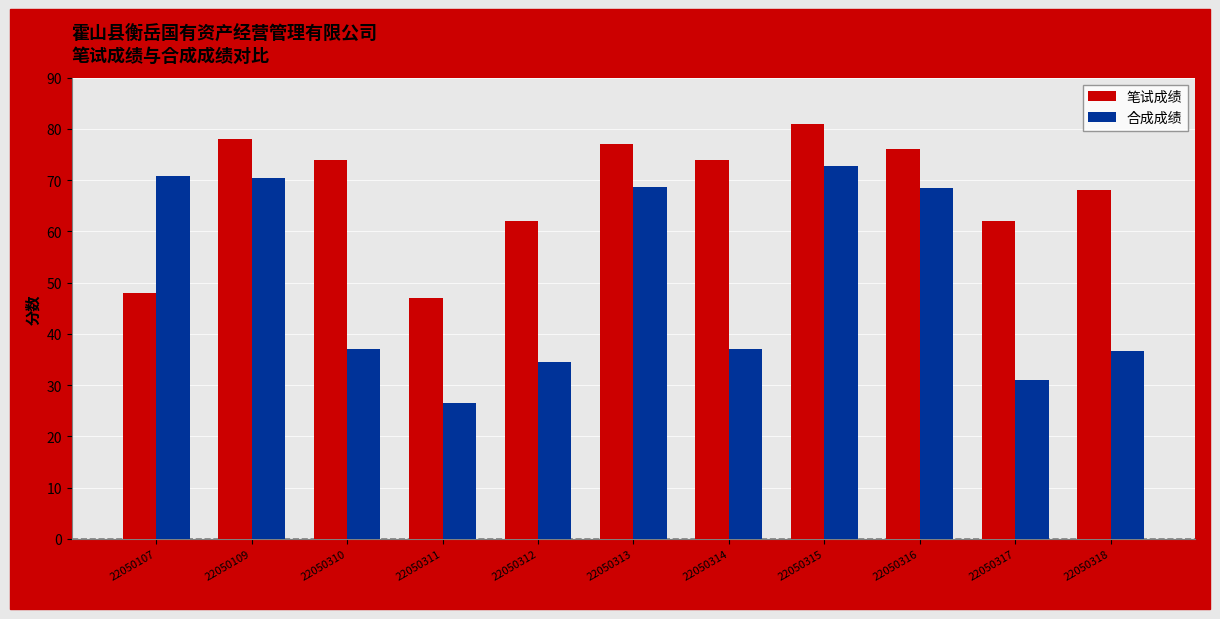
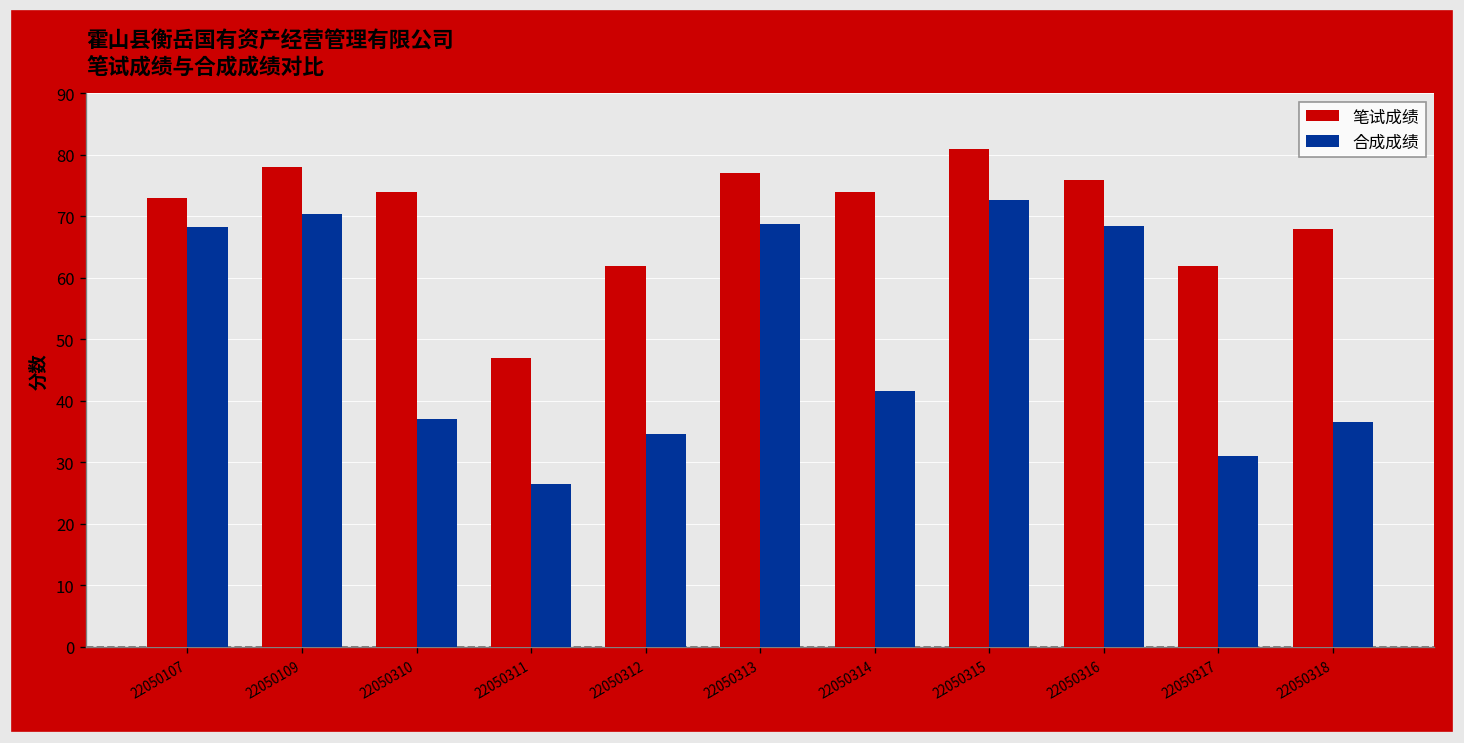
笔试成绩, 22050107: 48 -> 73
合成成绩, 22050107: 71 -> 68
合成成绩, 22050314: 37 -> 42
